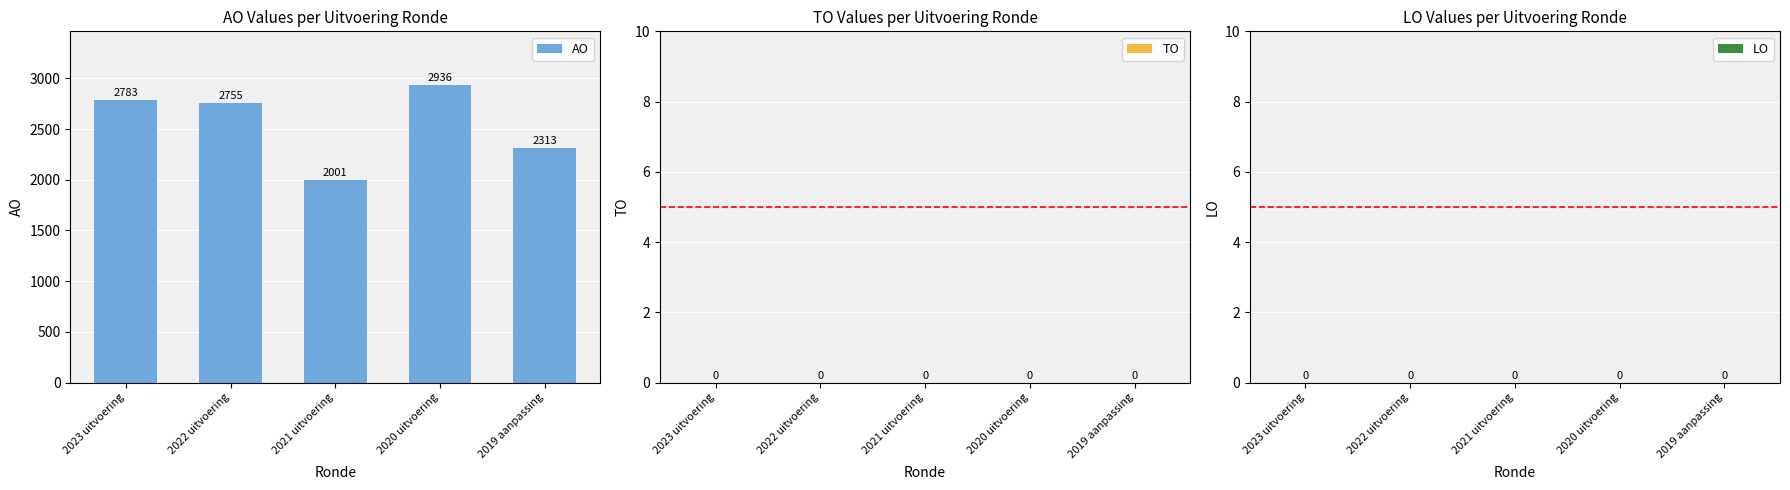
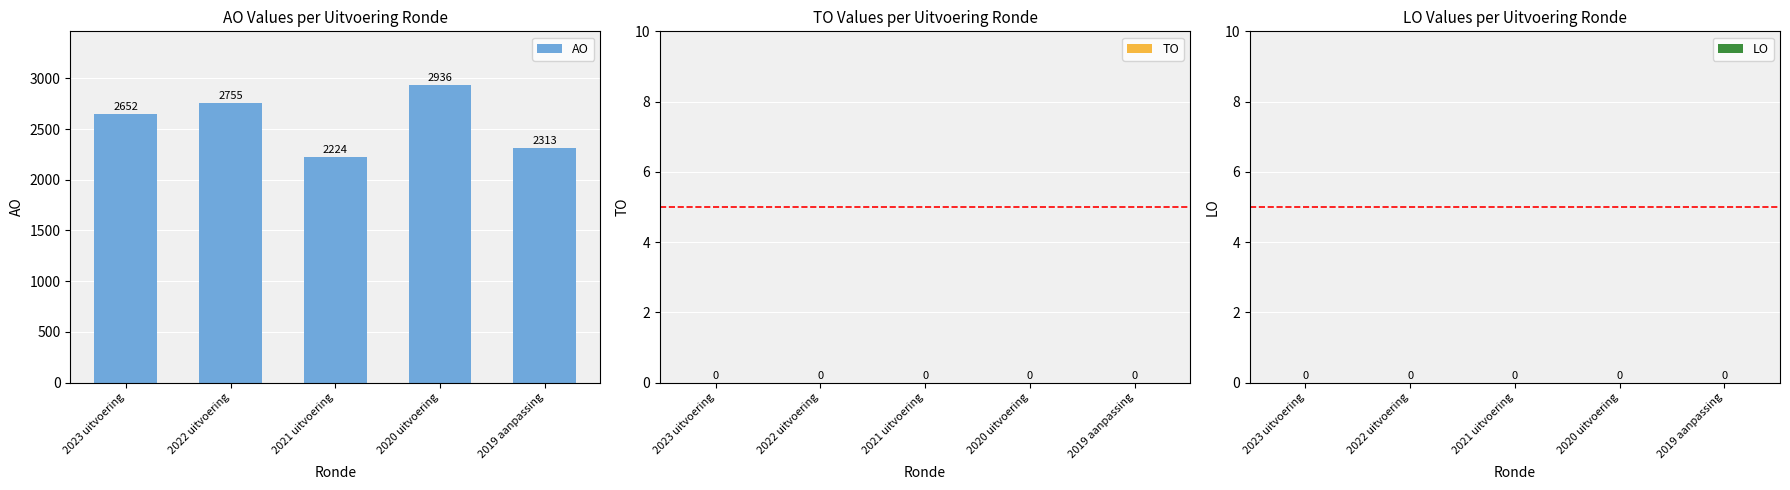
AO Values per Uitvoering Ronde, 2023 uitvoering: 2783 -> 2652
AO Values per Uitvoering Ronde, 2021 uitvoering: 2001 -> 2224
